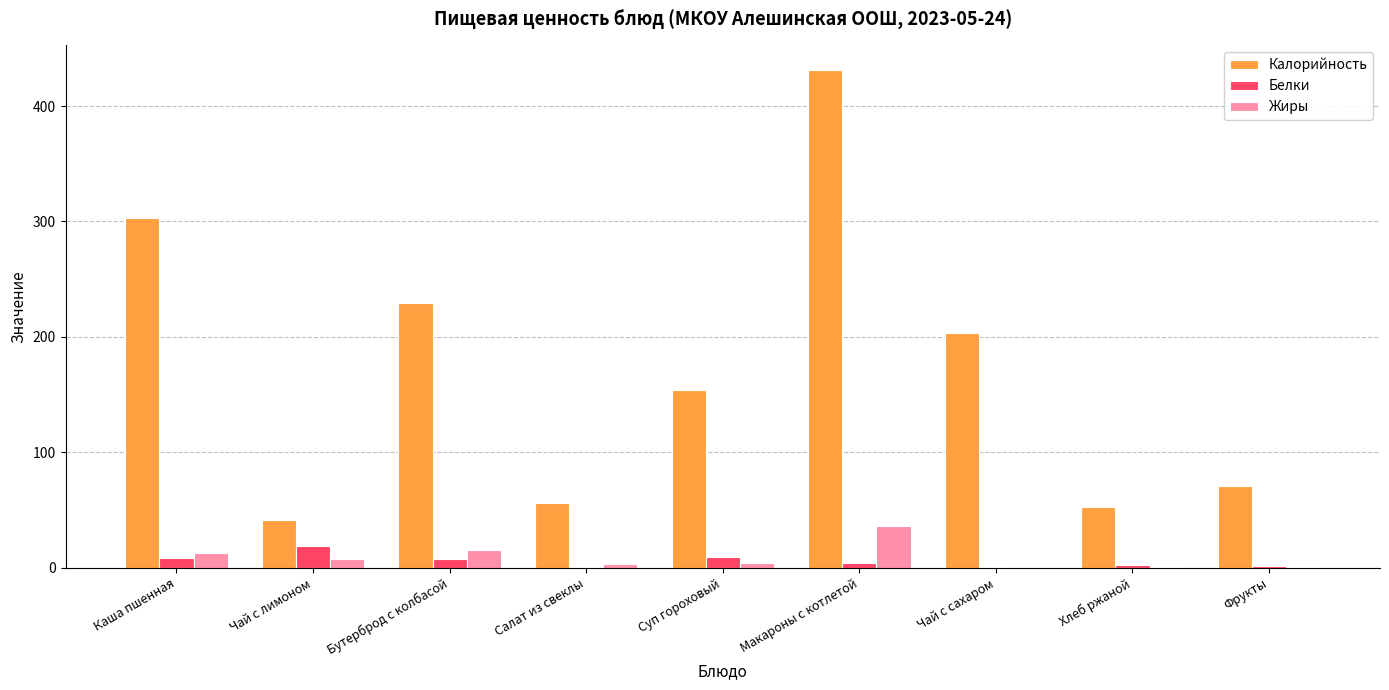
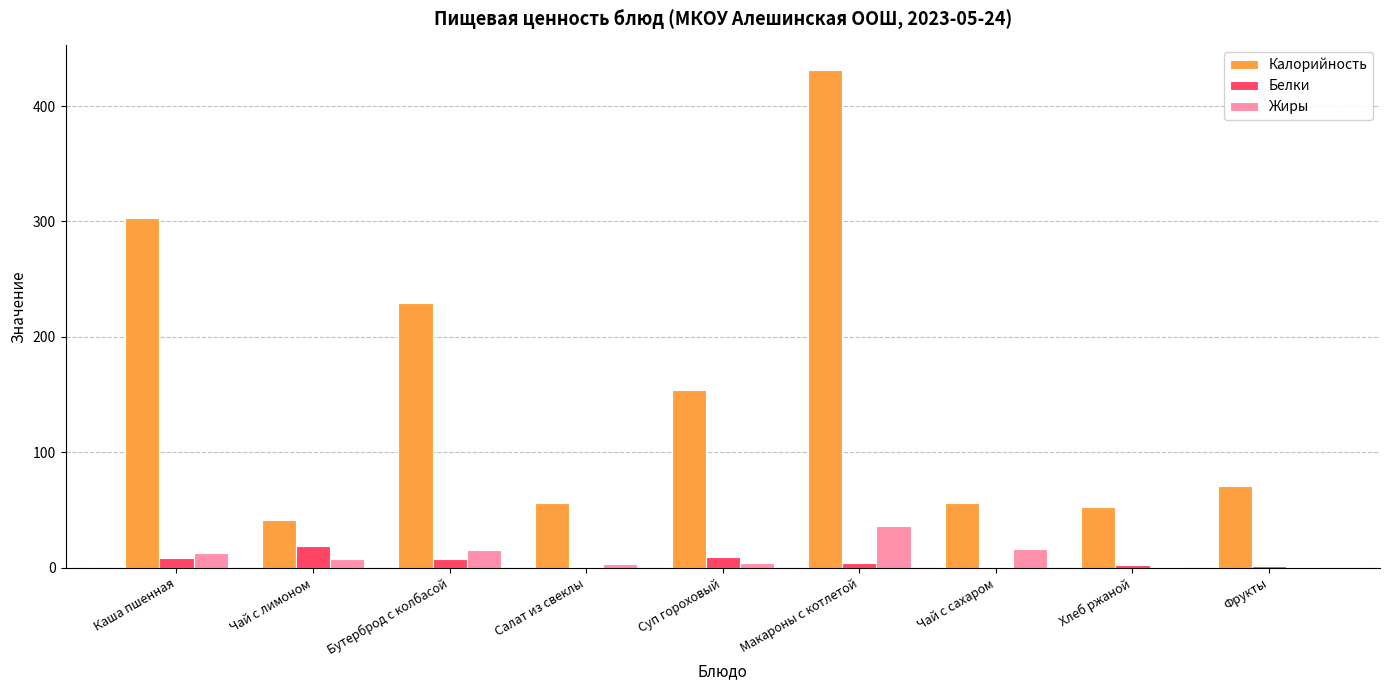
Калорийность, Чай с сахаром: 203 -> 56
Жиры, Чай с сахаром: 0 -> 16
